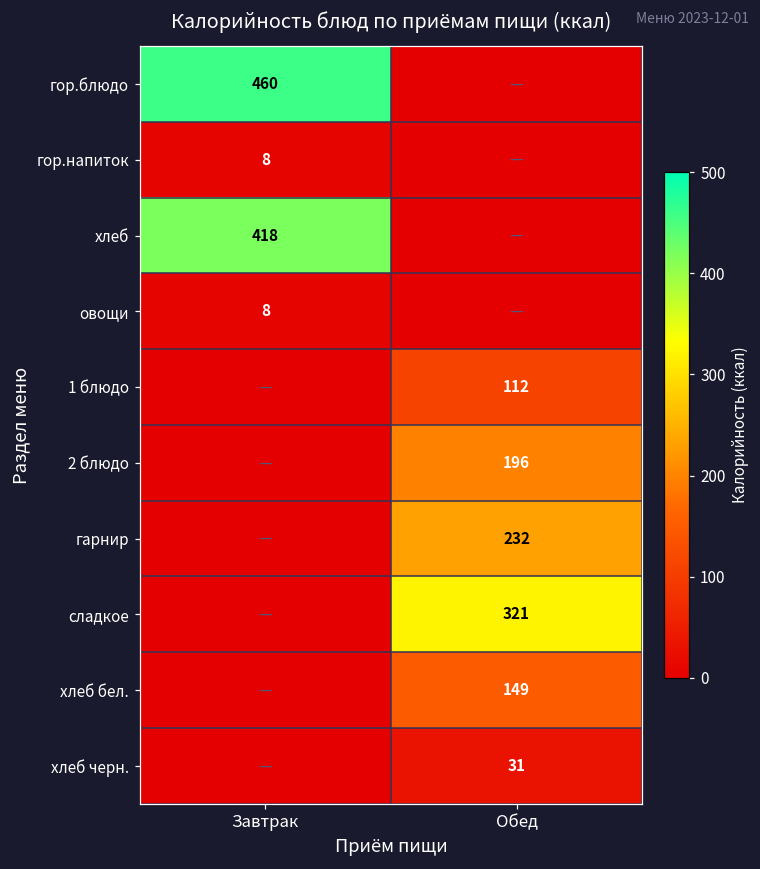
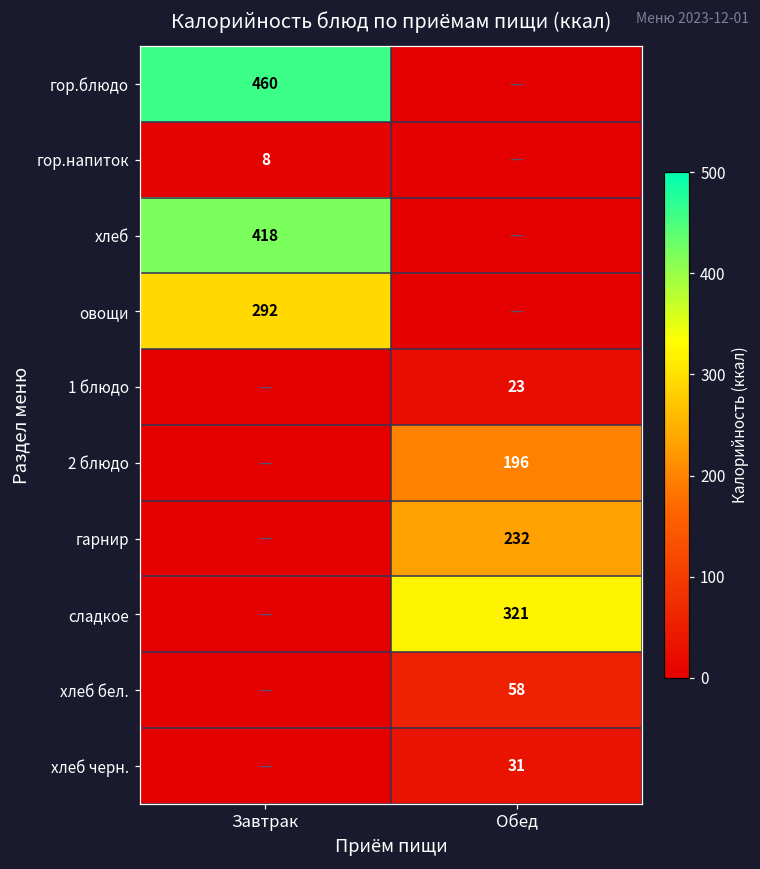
овощи, Завтрак: 8 -> 292
1 блюдо, Обед: 112 -> 23
хлеб бел., Обед: 149 -> 58
